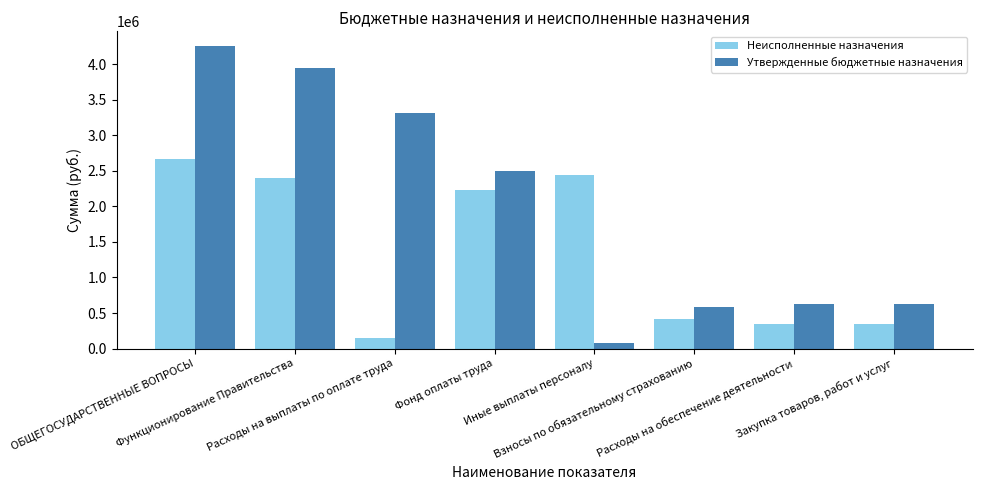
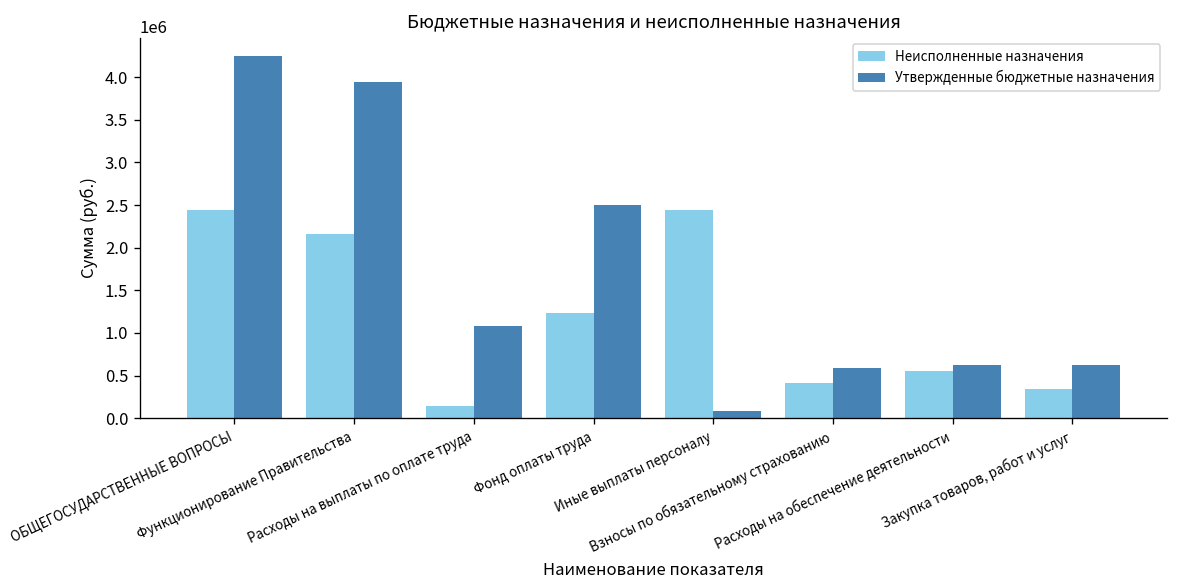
Неисполненные назначения, ОБЩЕГОСУДАРСТВЕННЫЕ ВОПРОСЫ: 2700000 -> 2400000
Неисполненные назначения, Функционирование Правительства: 2400000 -> 2200000
Утвержденные бюджетные назначения, Расходы на выплаты по оплате труда: 3300000 -> 1100000
Неисполненные назначения, Фонд оплаты труда: 2200000 -> 1200000
Неисполненные назначения, Расходы на обеспечение деятельности: 300000 -> 600000
